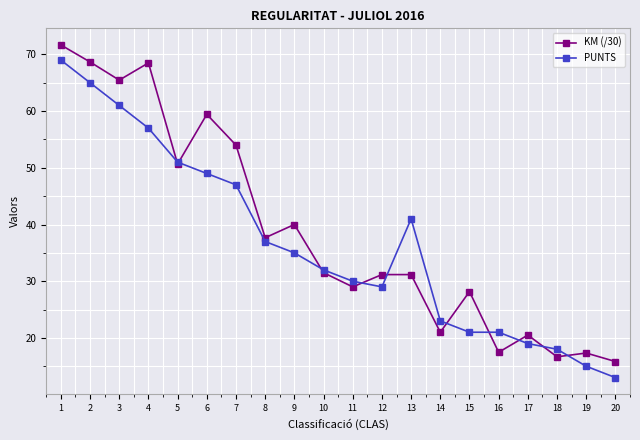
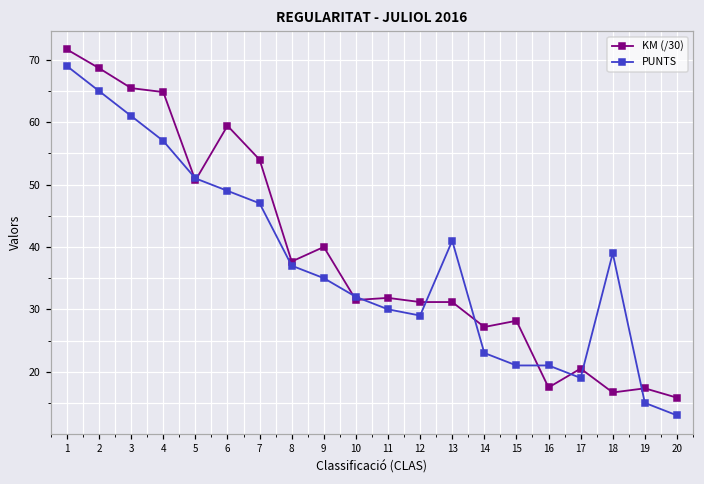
KM (/30), 4: 69 -> 65
KM (/30), 11: 29 -> 32
KM (/30), 14: 21 -> 27
PUNTS, 18: 18 -> 39
